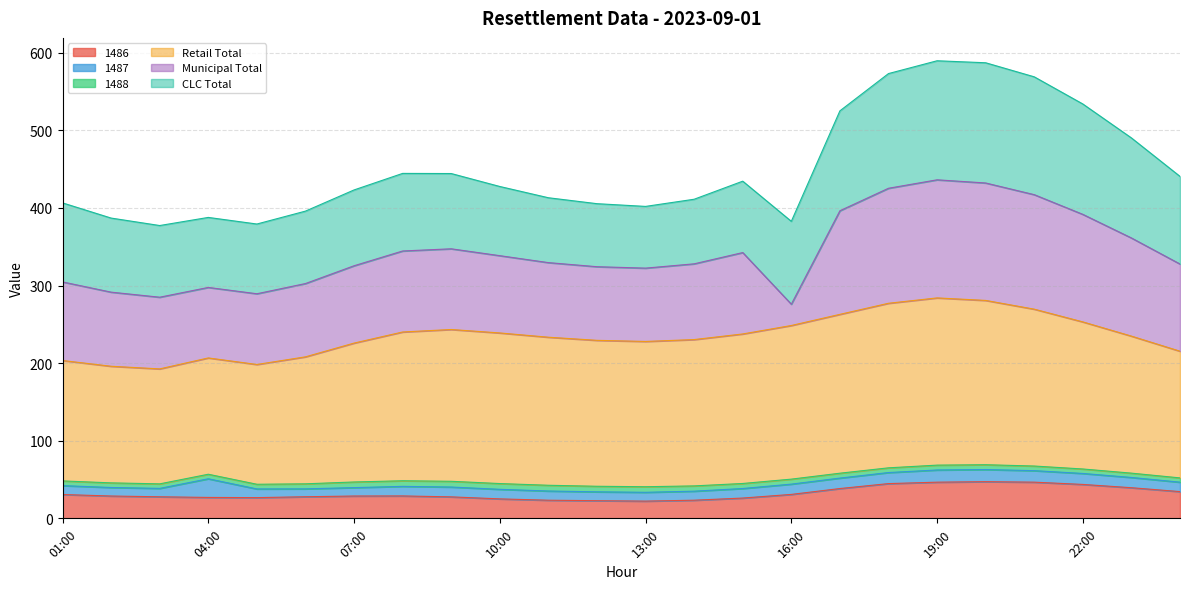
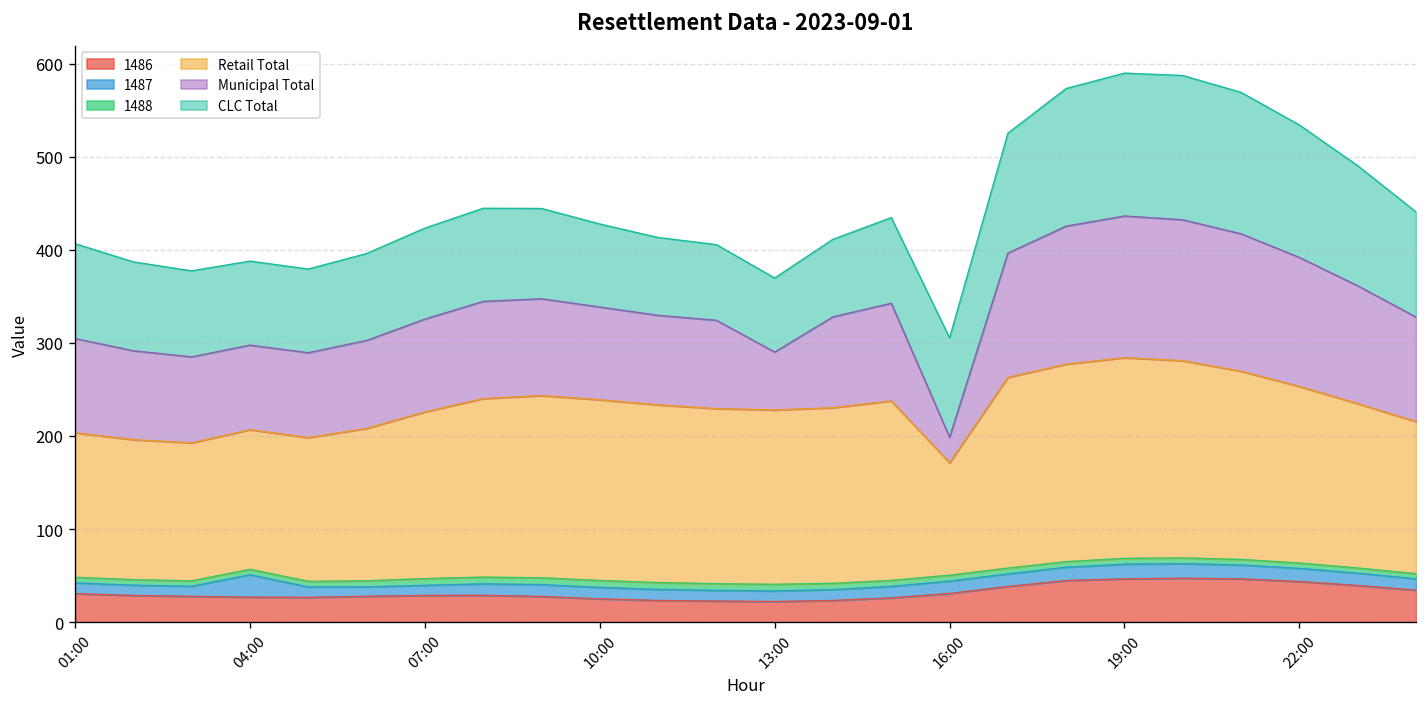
Municipal Total, 13:00: 90 -> 60
Retail Total, 16:00: 200 -> 120
